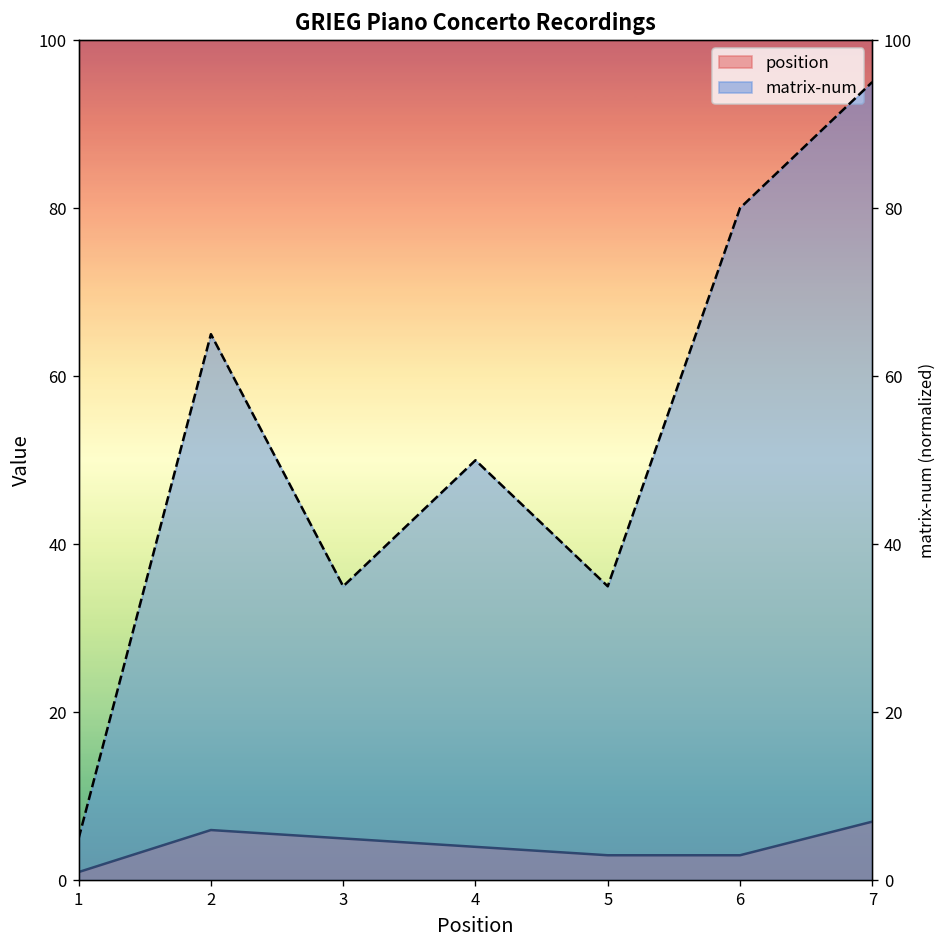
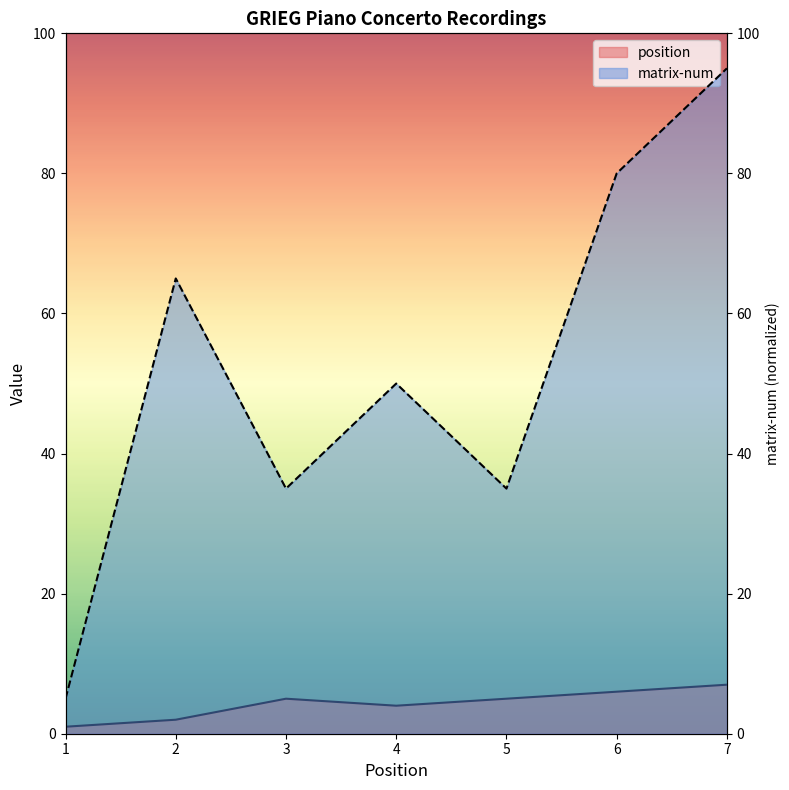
position, 2: 6 -> 2
position, 5: 3 -> 5
position, 6: 3 -> 6
